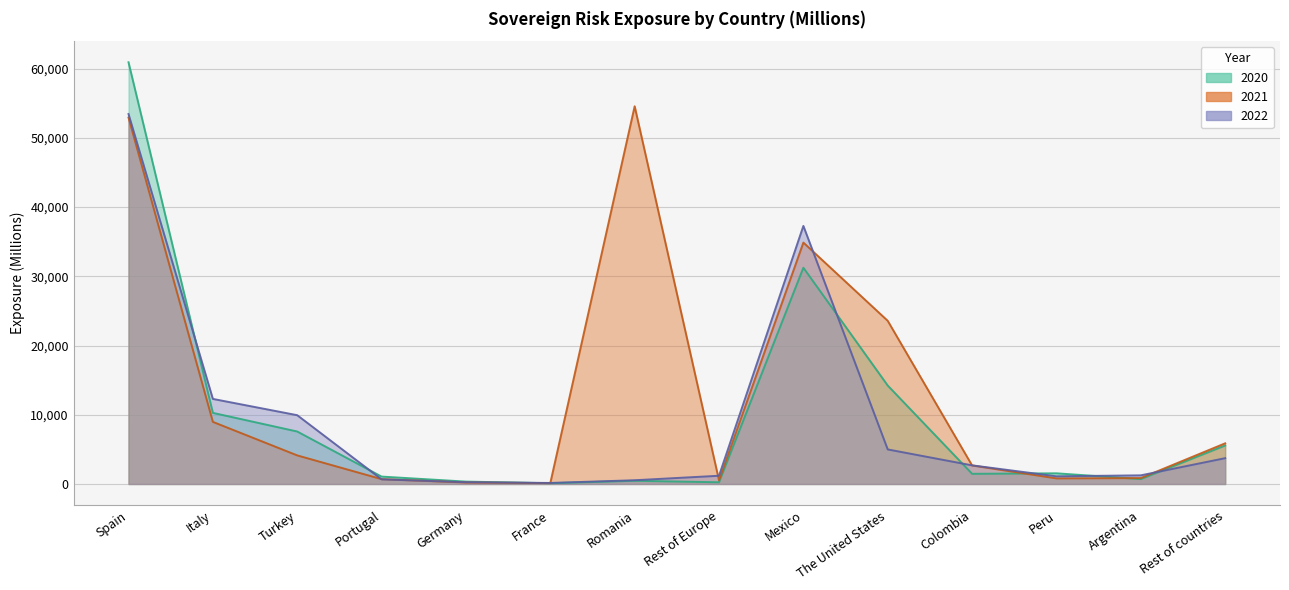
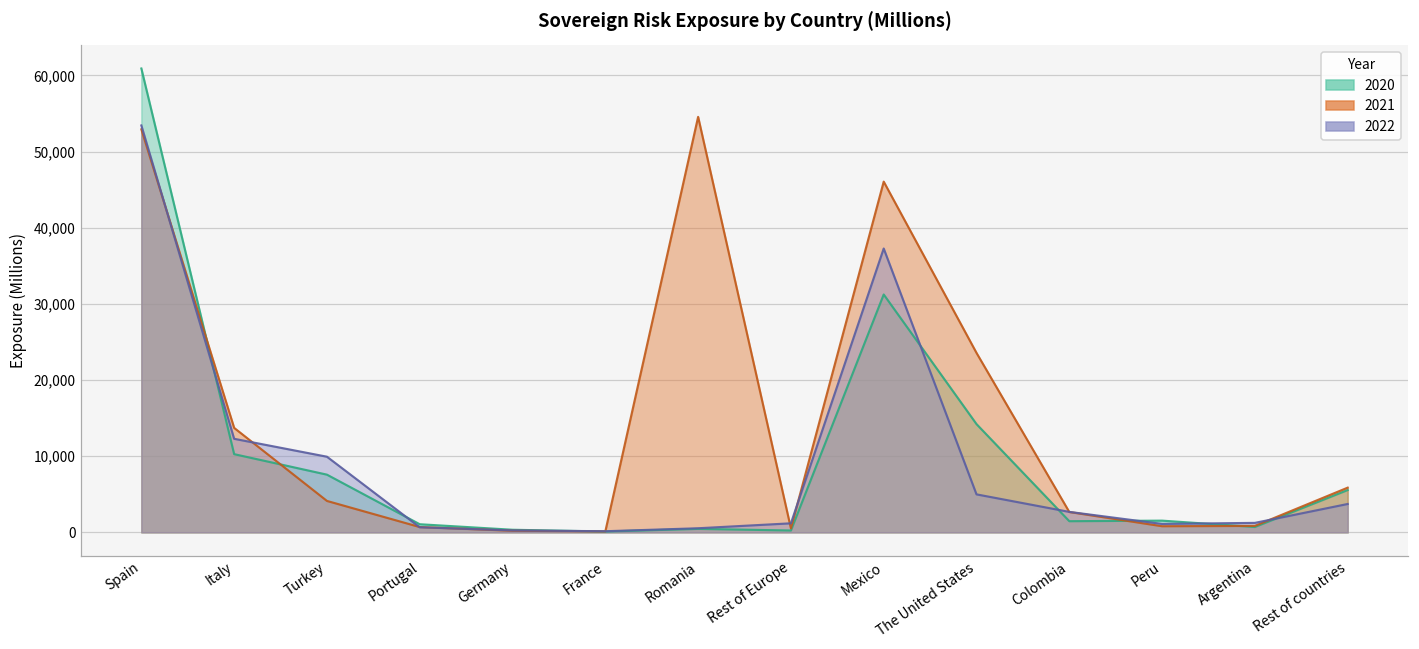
2021, Italy: 9,000 -> 14,000
2021, Mexico: 35,000 -> 46,000
